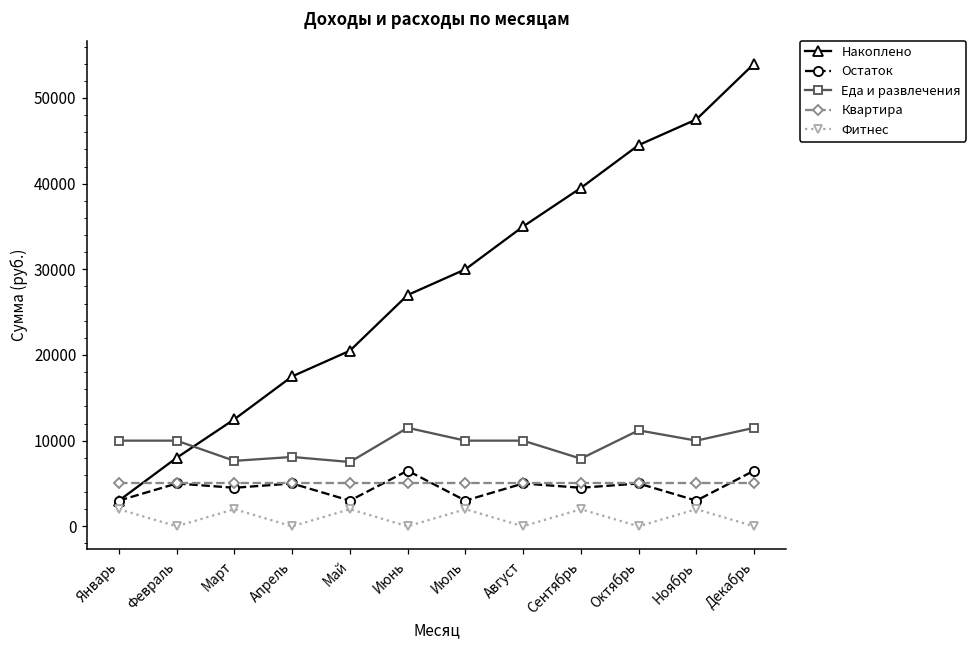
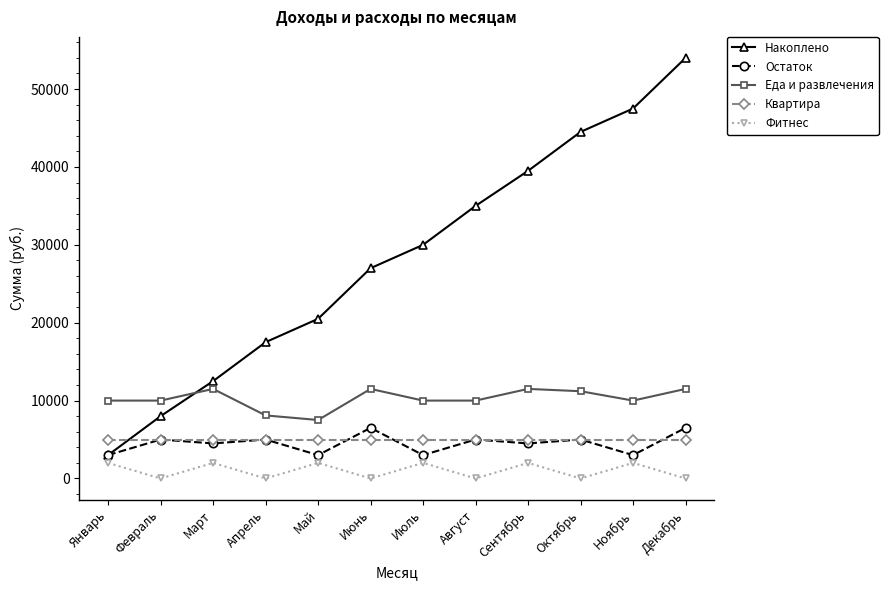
Еда и развлечения, Март: 8000 -> 12000
Еда и развлечения, Сентябрь: 8000 -> 12000
